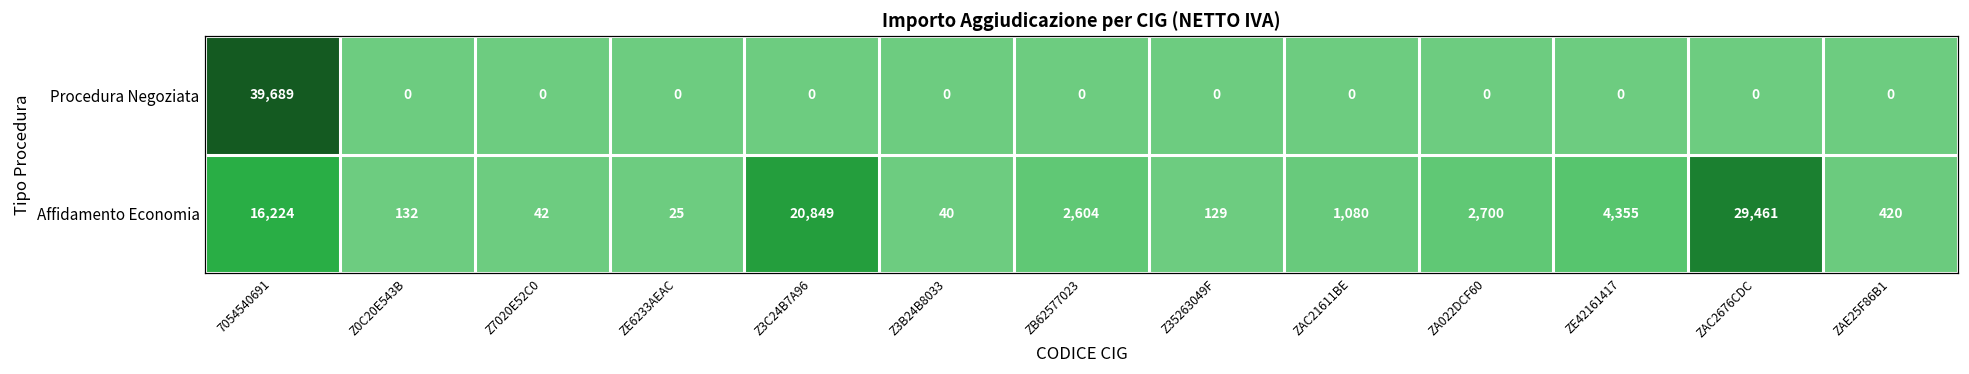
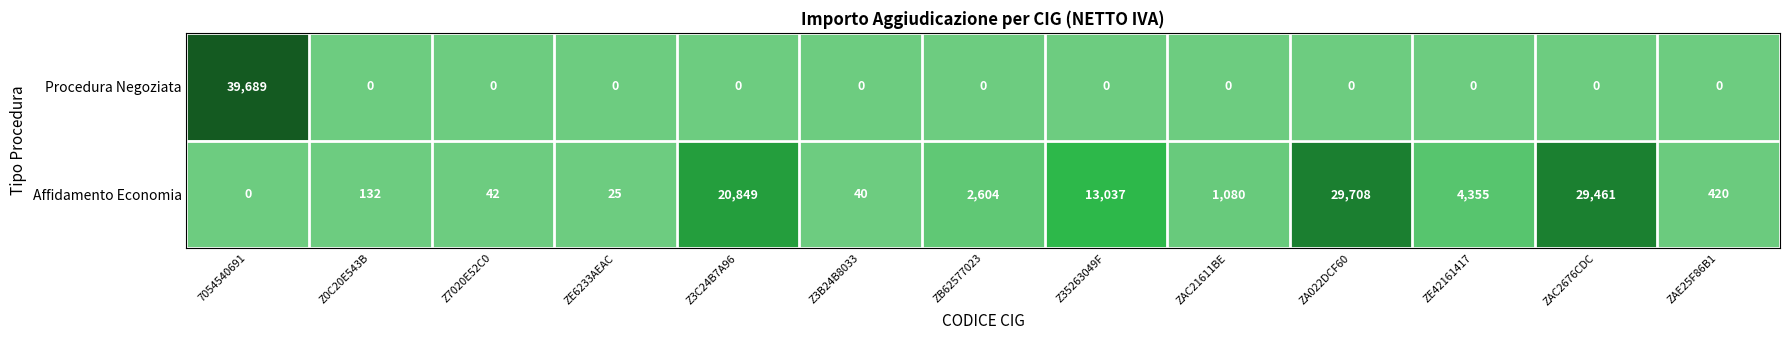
Affidamento Economia, 7054540691: 16,224 -> 0
Affidamento Economia, Z35263049F: 129 -> 13,037
Affidamento Economia, ZA022DCF60: 2,700 -> 29,708
